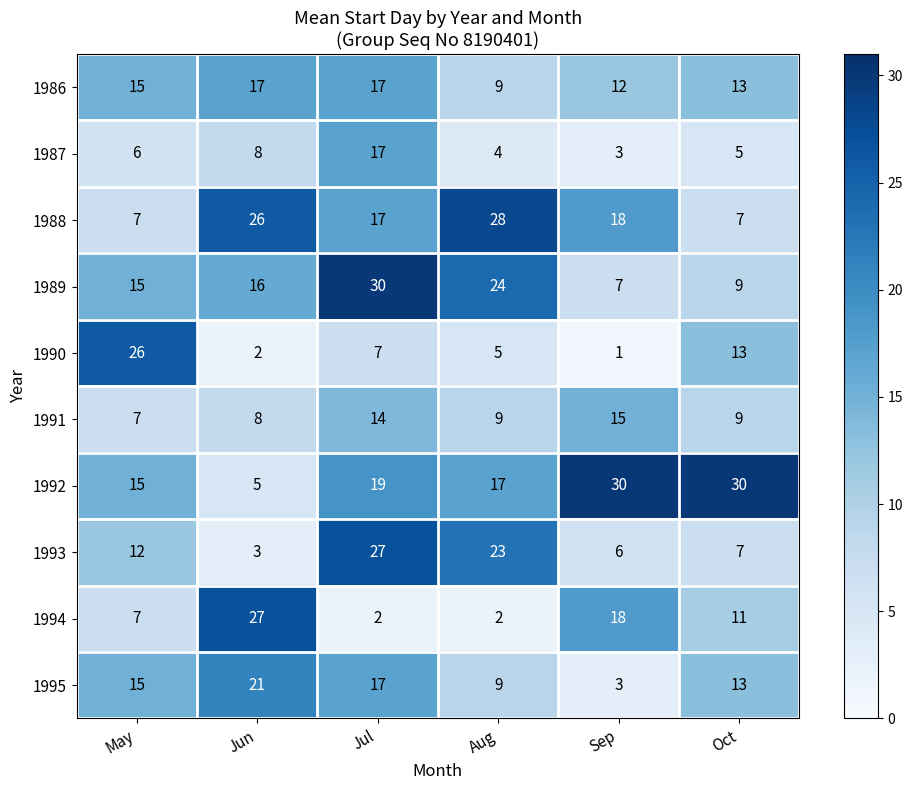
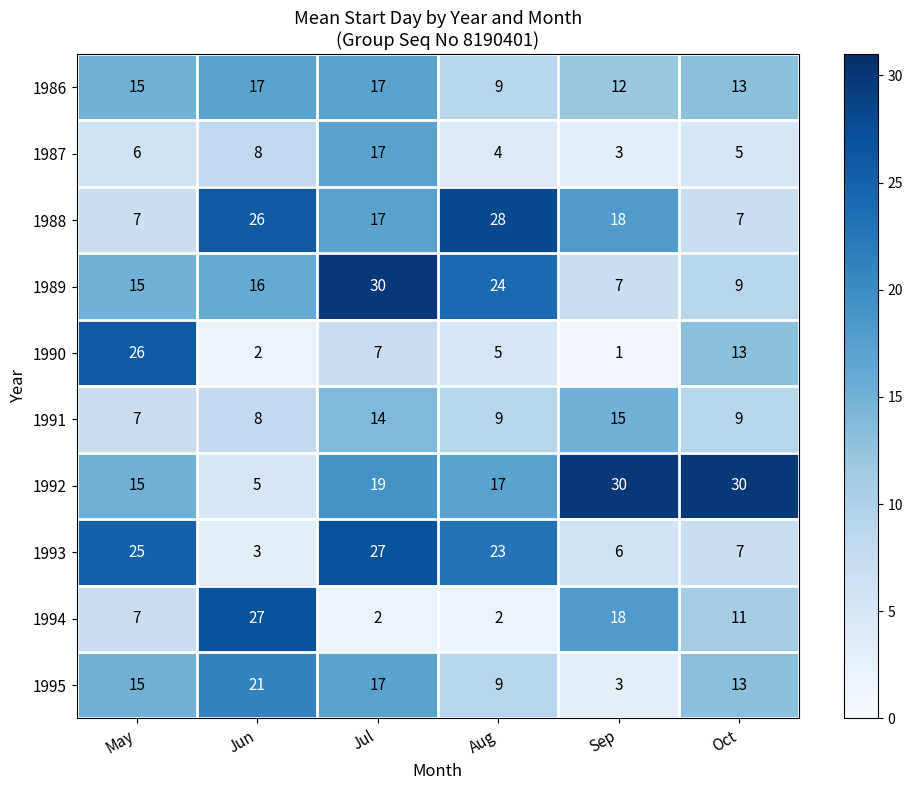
1993, May: 12 -> 25
